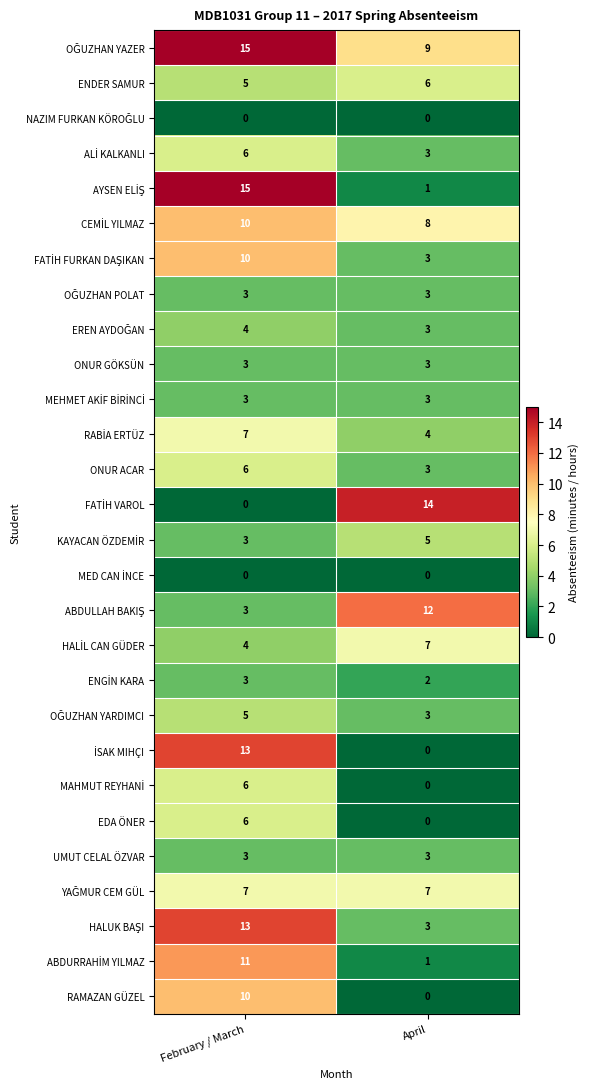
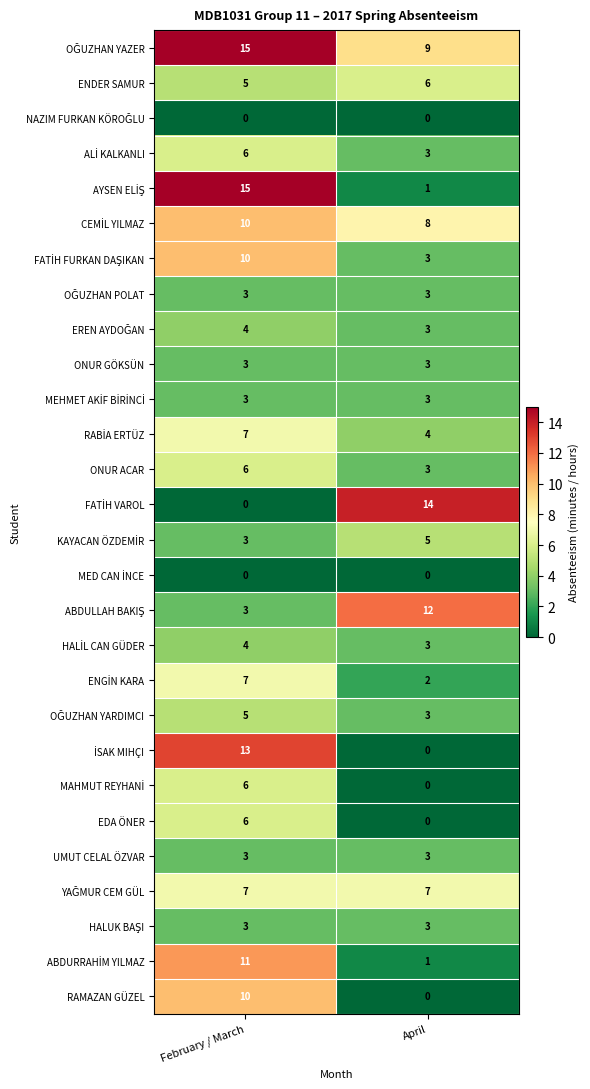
HALİL CAN GÜDER, April: 7 -> 3
ENGİN KARA, February / March: 3 -> 7
HALUK BAŞI, February / March: 13 -> 3
